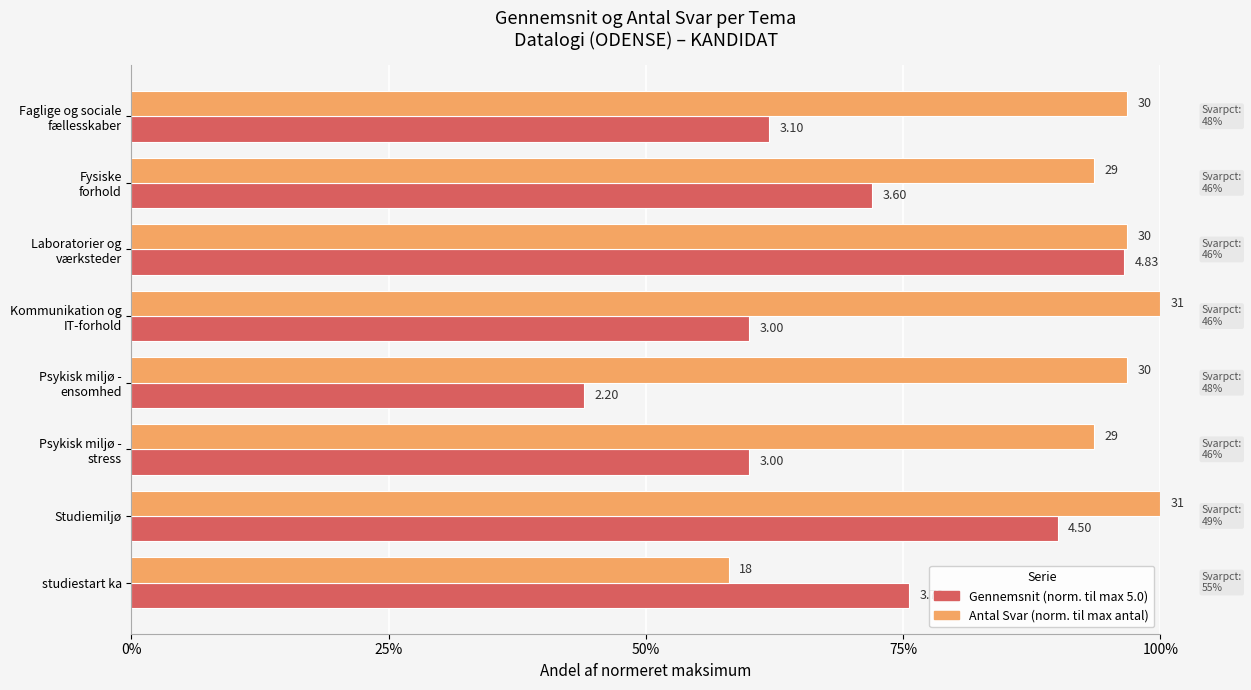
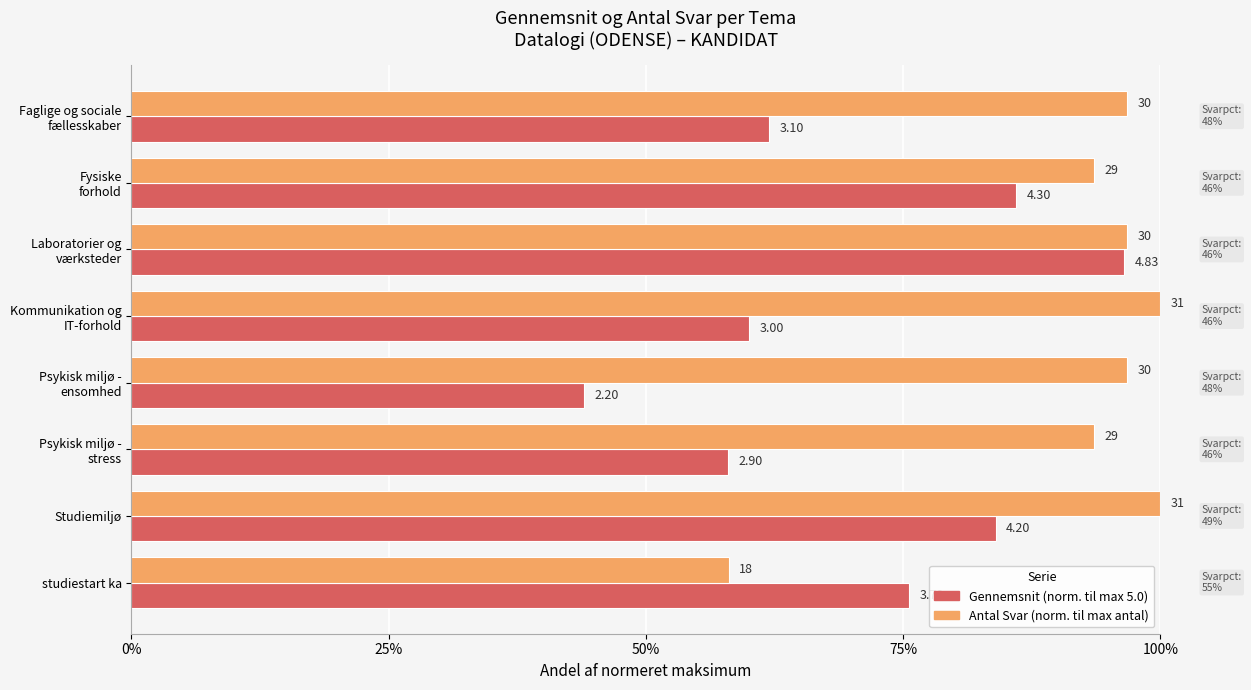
Gennemsnit (norm. til max 5.0), Fysiske forhold: 3.60 -> 4.30
Gennemsnit (norm. til max 5.0), Psykisk miljø - stress: 3.00 -> 2.90
Gennemsnit (norm. til max 5.0), Studiemiljø: 4.50 -> 4.20
